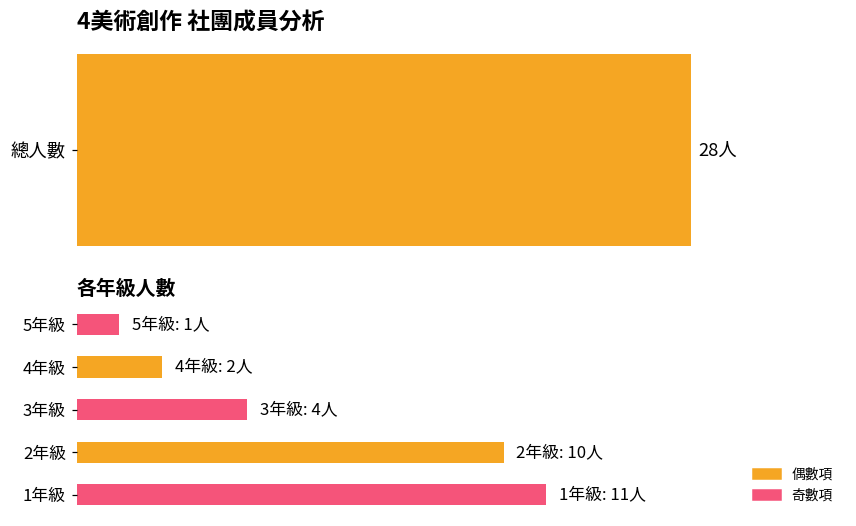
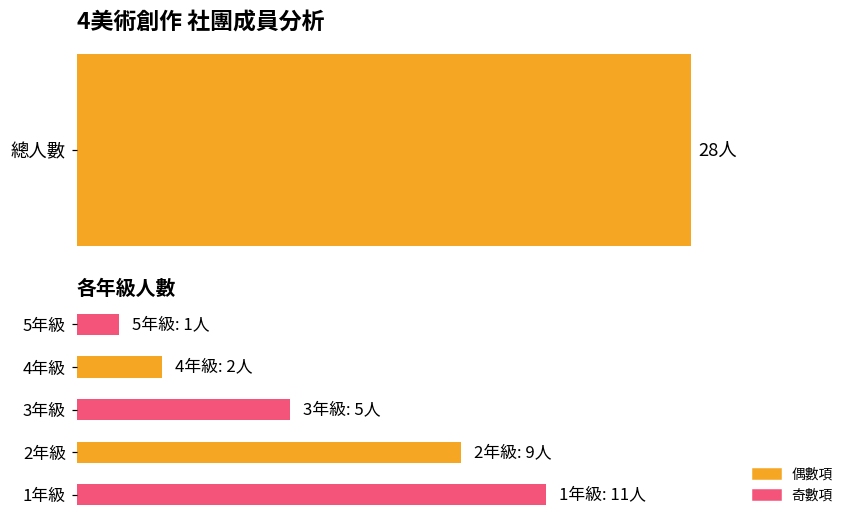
各年級人數, 3年級: 4人 -> 5人
各年級人數, 2年級: 10人 -> 9人
